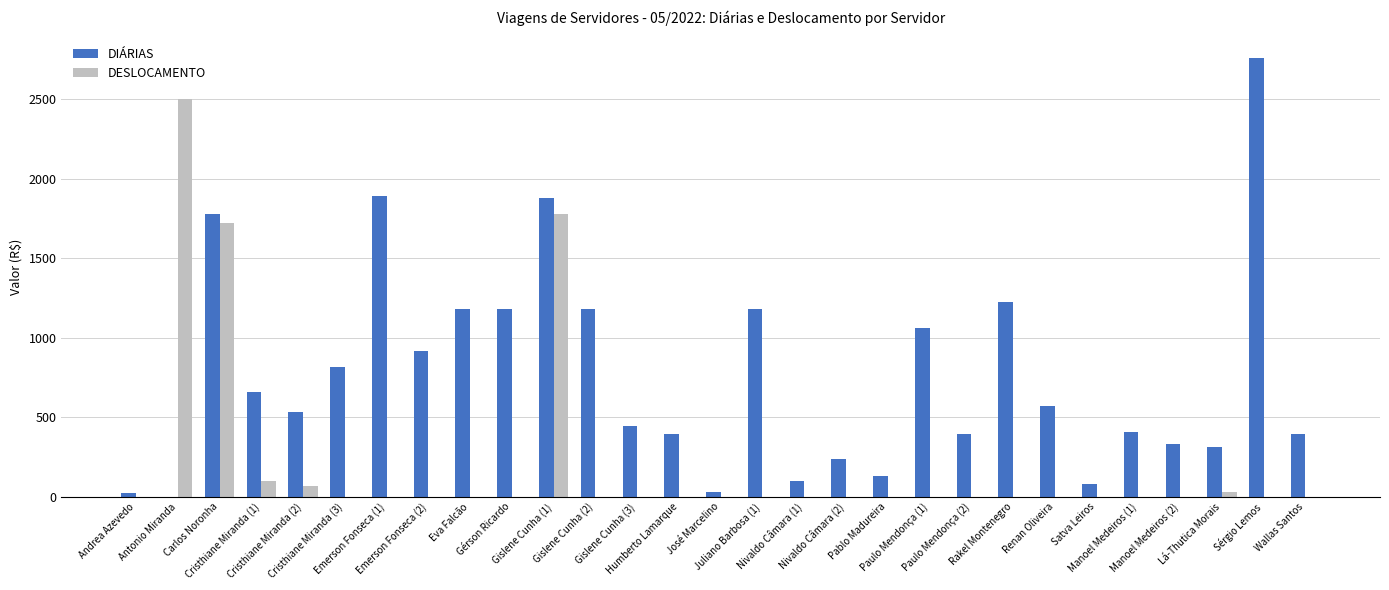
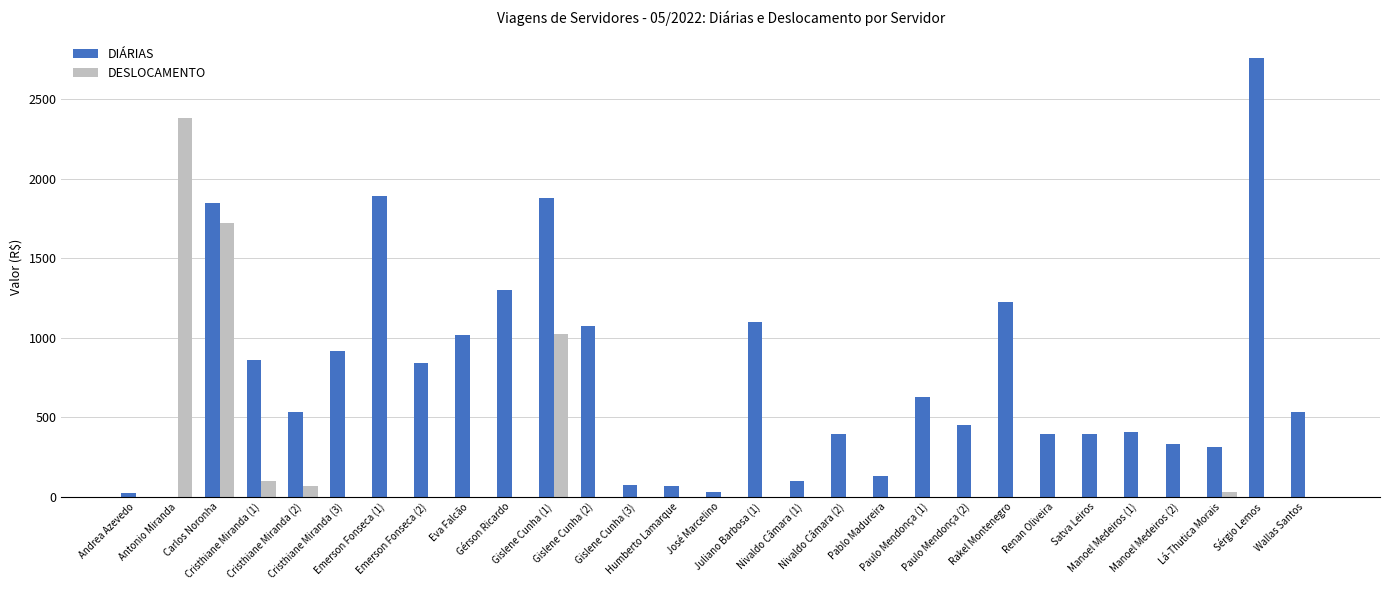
DESLOCAMENTO, Antonio Miranda: 2500 -> 2380
DIÁRIAS, Carlos Noronha: 1780 -> 1850
DIÁRIAS, Cristhiane Miranda (1): 660 -> 860
DIÁRIAS, Cristhiane Miranda (3): 810 -> 920
DIÁRIAS, Emerson Fonseca (2): 920 -> 840
DIÁRIAS, Eva Falcão: 1180 -> 1010
DIÁRIAS, Gérson Ricardo: 1180 -> 1300
DESLOCAMENTO, Gislene Cunha (1): 1780 -> 1020
DIÁRIAS, Gislene Cunha (2): 1180 -> 1070
DIÁRIAS, Gislene Cunha (3): 450 -> 70
DIÁRIAS, Humberto Lamarque: 390 -> 70
DIÁRIAS, Juliano Barbosa (1): 1180 -> 1100
DIÁRIAS, Nivaldo Câmara (2): 240 -> 390
DIÁRIAS, Paulo Mendonça (1): 1060 -> 630
DIÁRIAS, Paulo Mendonça (2): 390 -> 450
DIÁRIAS, Renan Oliveira: 570 -> 390
DIÁRIAS, Satva Leiros: 80 -> 390
DIÁRIAS, Wallas Santos: 390 -> 530
